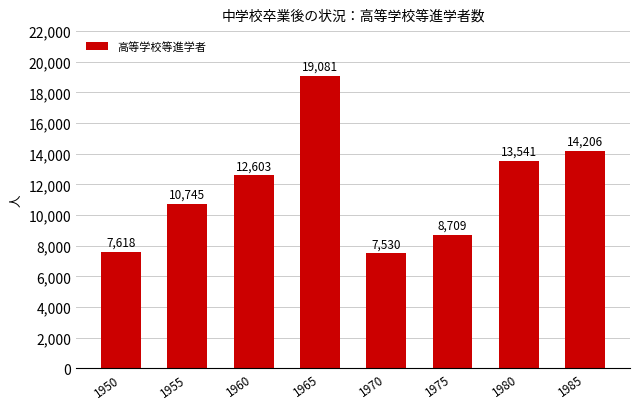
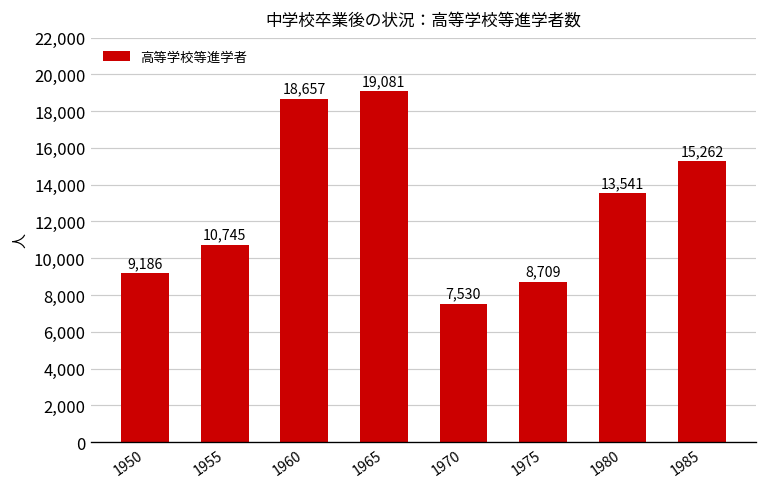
1950: 7,618 -> 9,186
1960: 12,603 -> 18,657
1985: 14,206 -> 15,262
